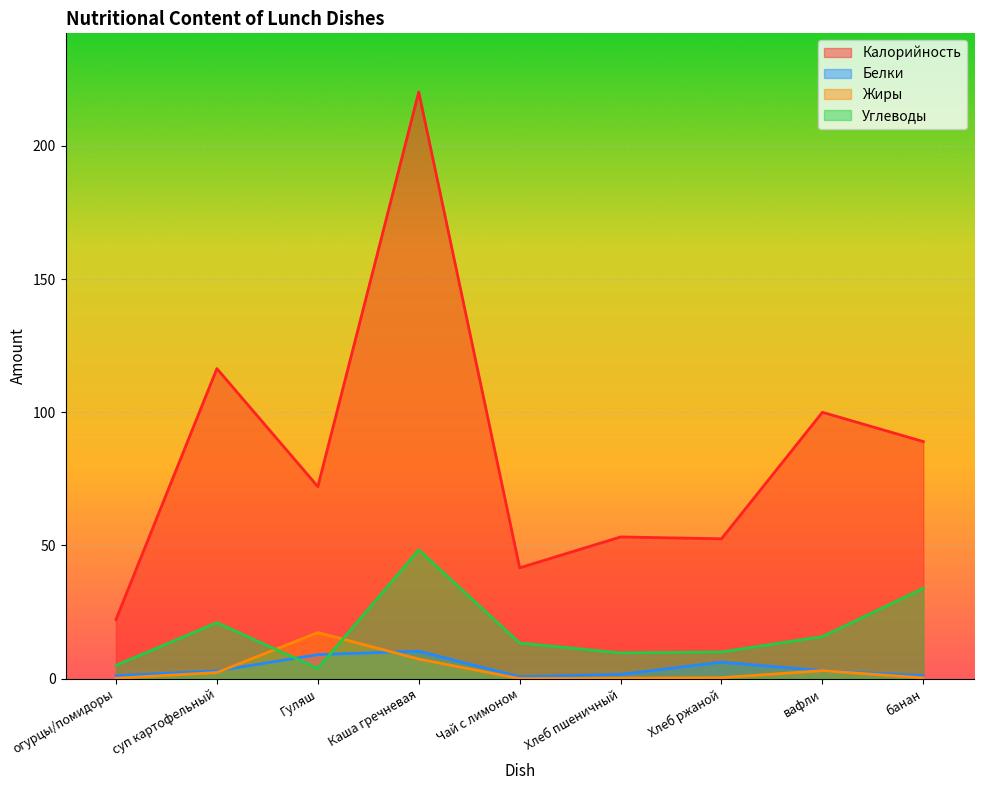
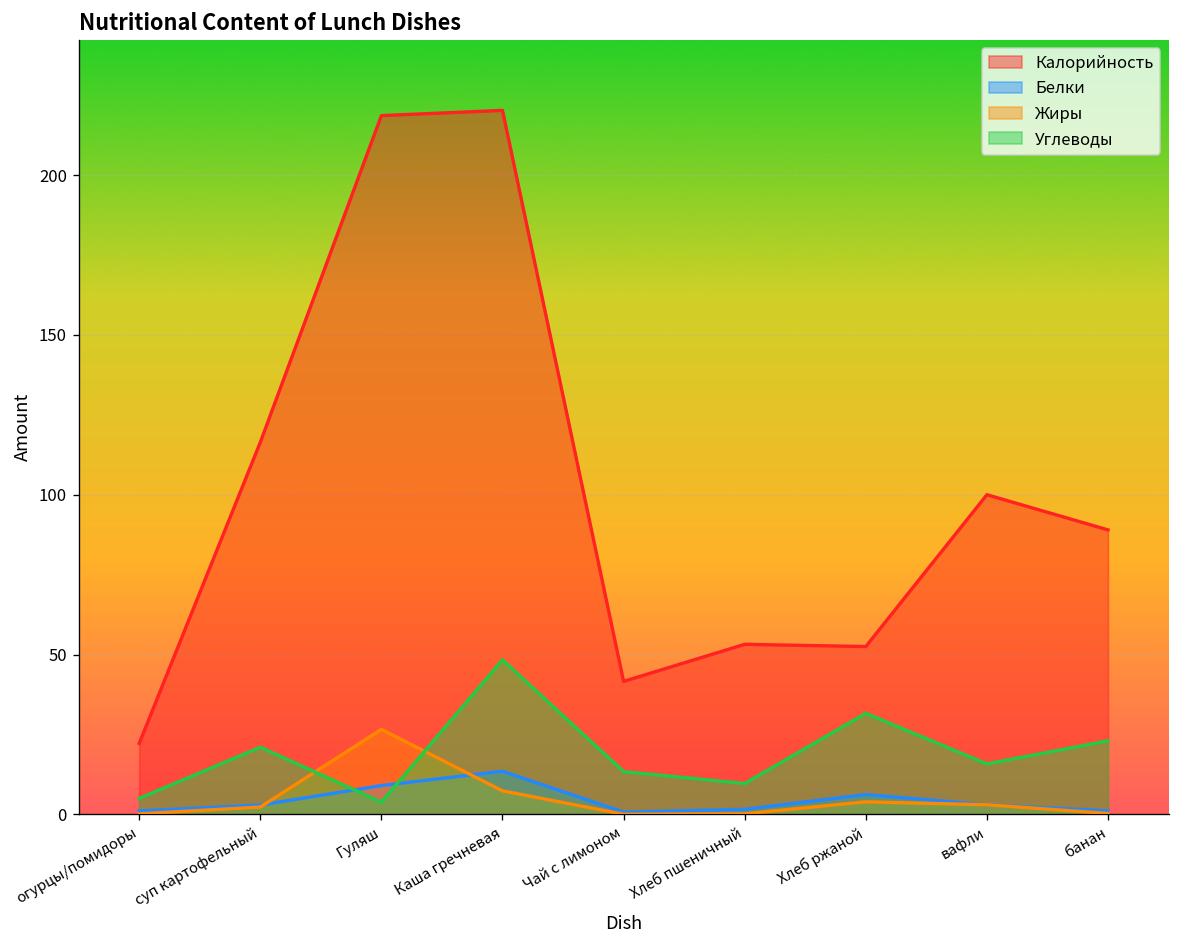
Калорийность, Гуляш: 72 -> 219
Жиры, Гуляш: 17 -> 27
Белки, Каша гречневая: 10 -> 14
Жиры, Хлеб ржаной: 0 -> 4
Углеводы, Хлеб ржаной: 10 -> 32
Углеводы, банан: 34 -> 23
